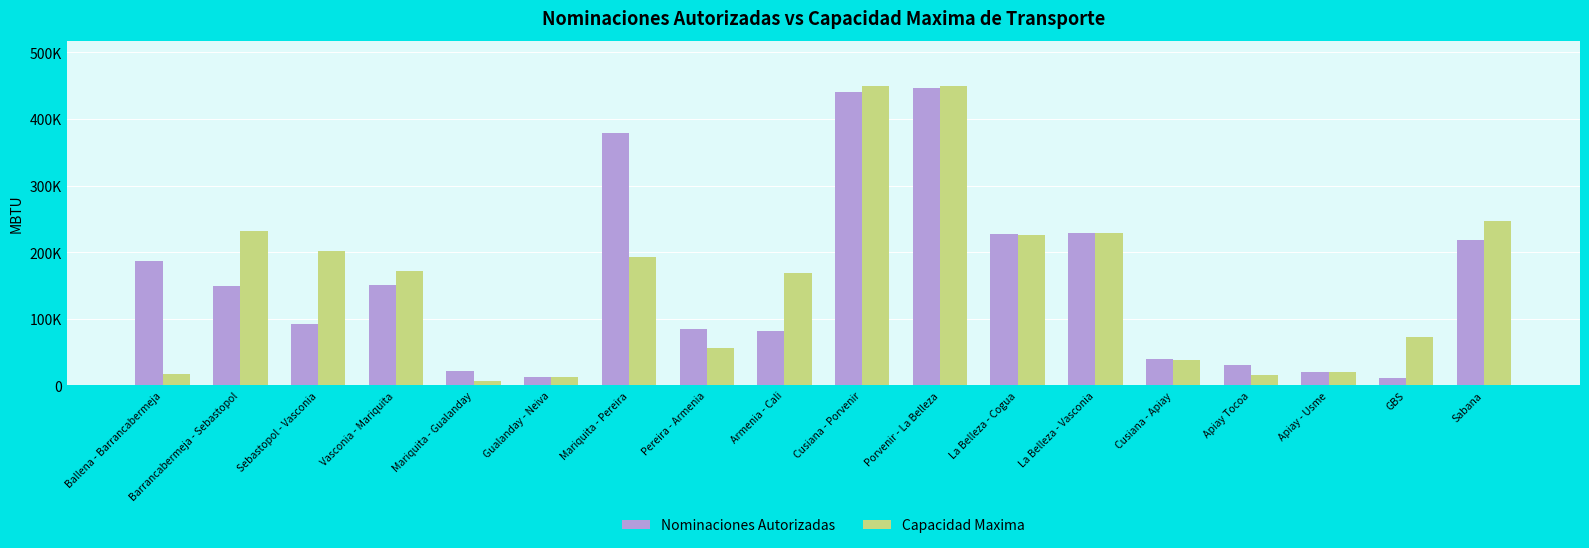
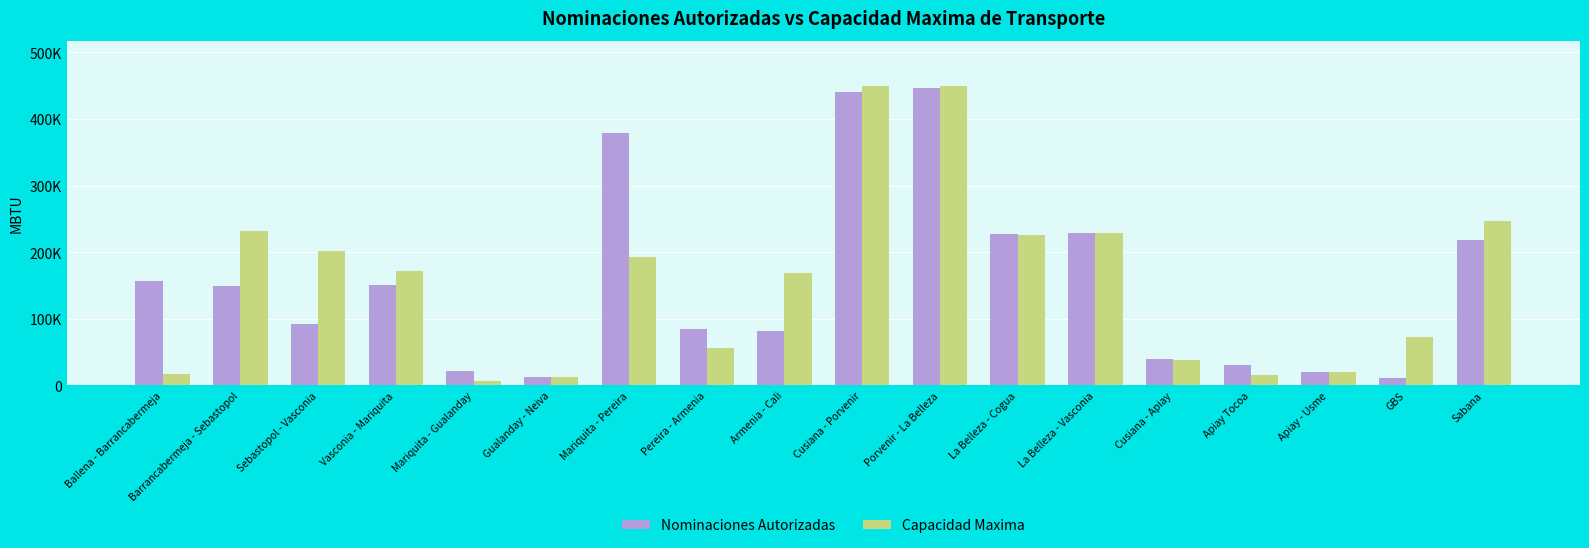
Nominaciones Autorizadas, Ballena - Barrancabermeja: 190000 -> 160000
